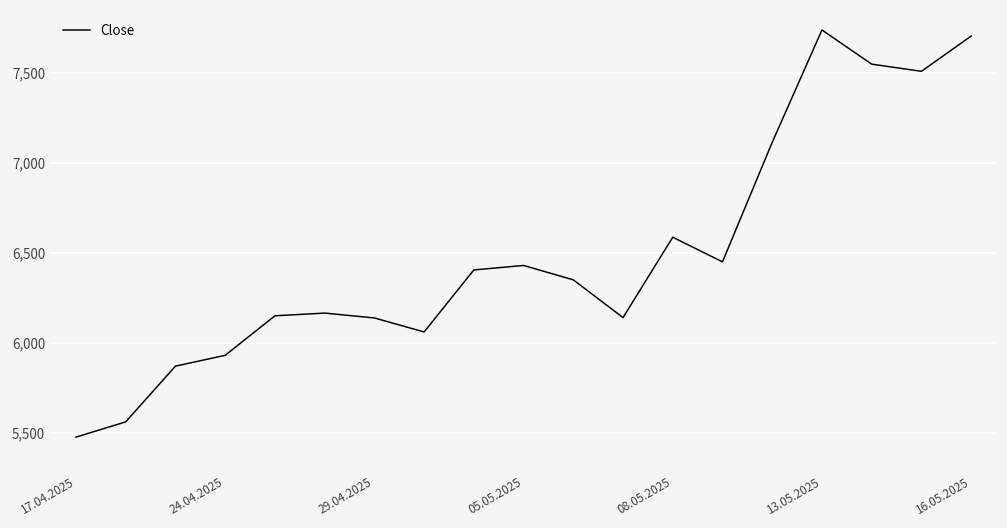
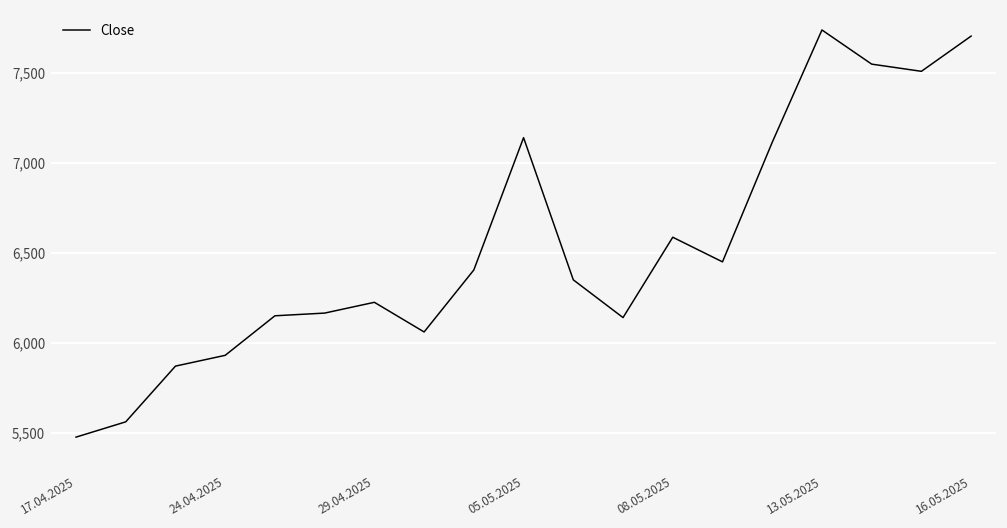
29.04.2025: 6,140 -> 6,230
05.05.2025: 6,430 -> 7,140
